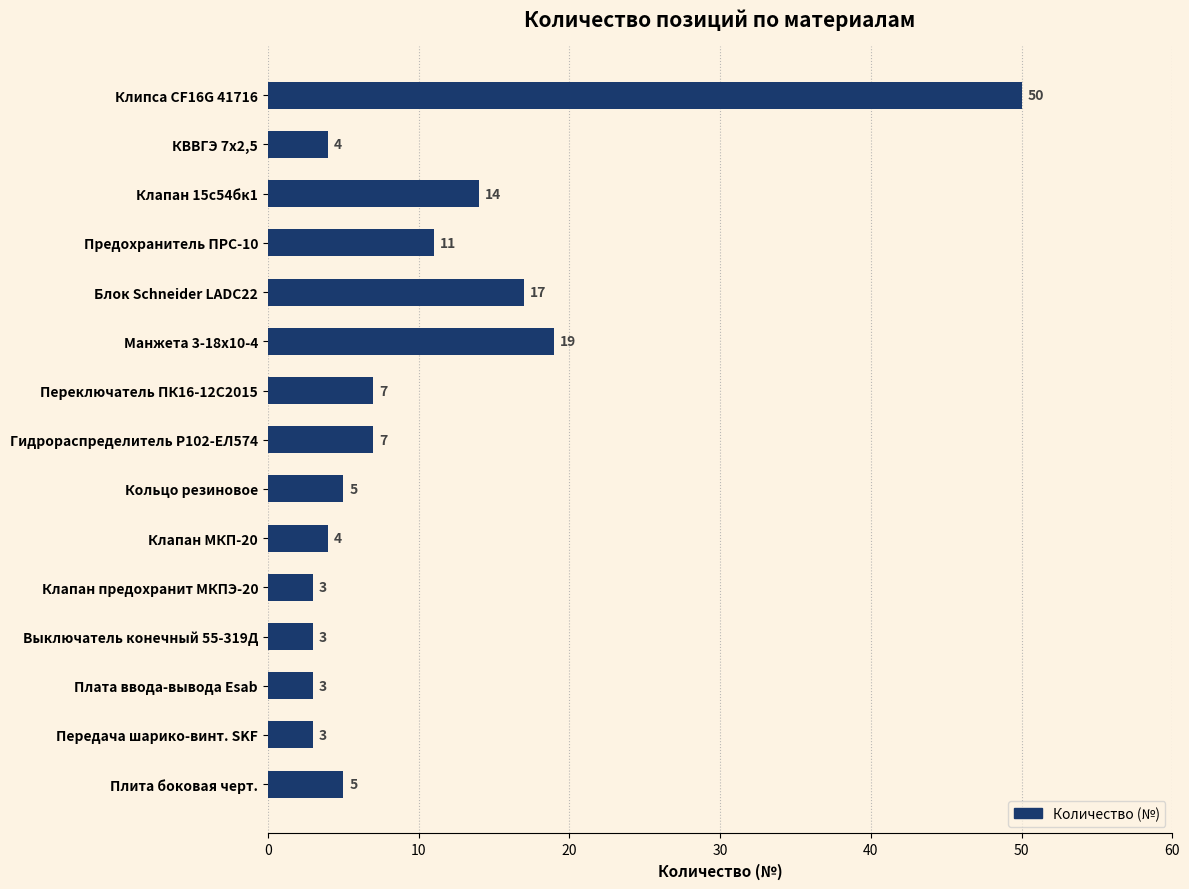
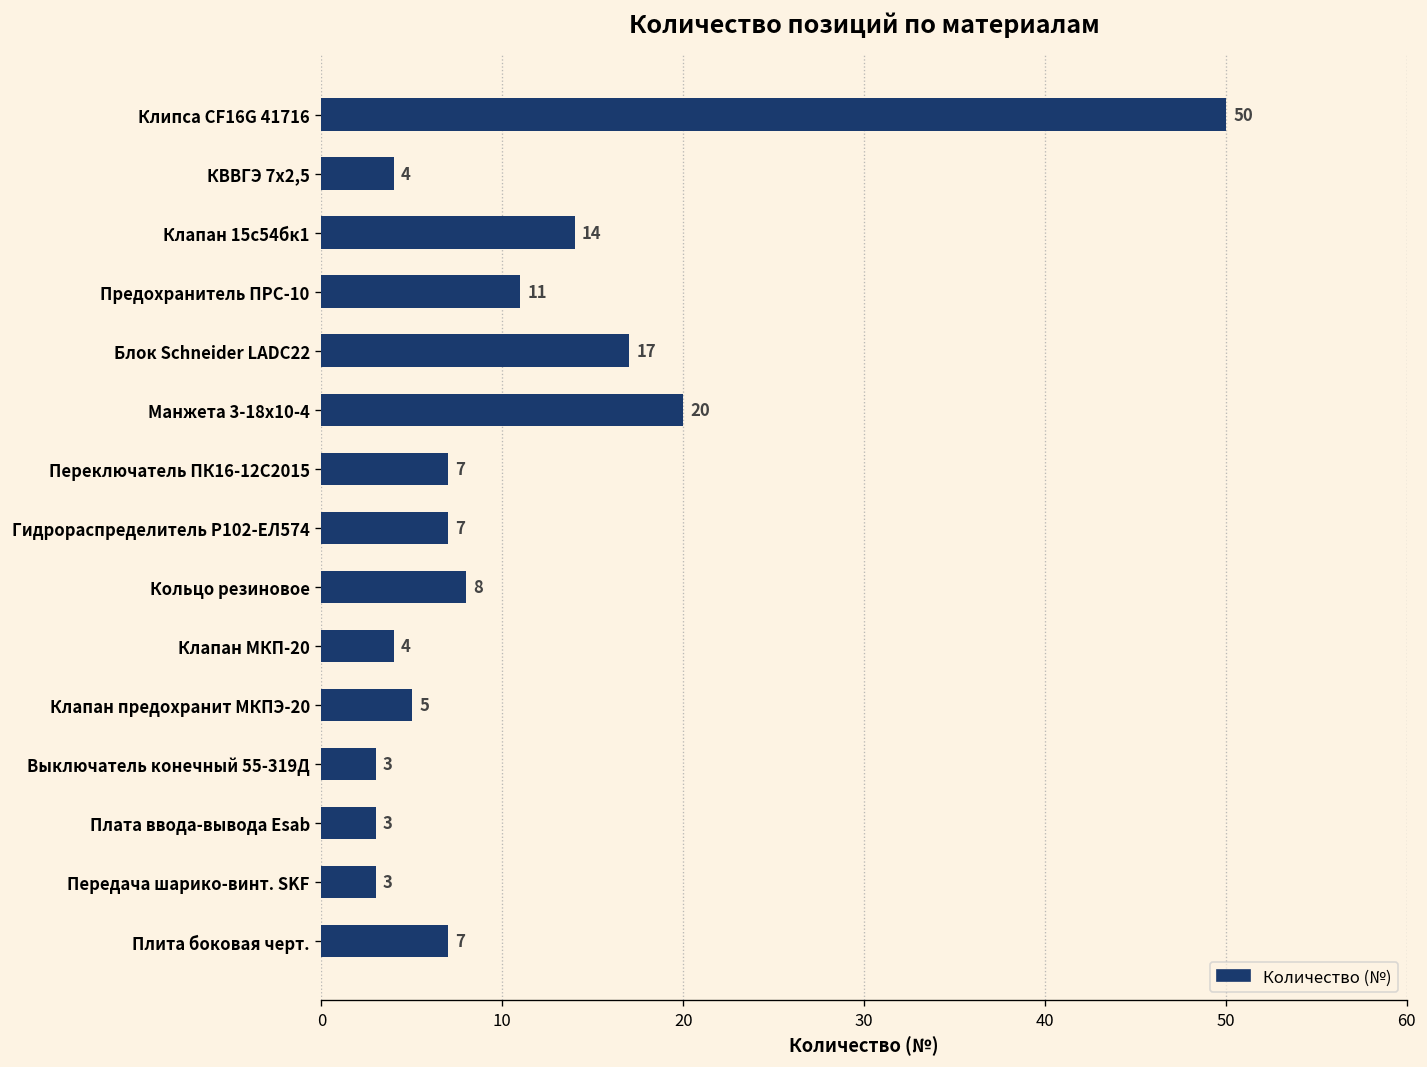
Манжета 3-18х10-4: 19 -> 20
Кольцо резиновое: 5 -> 8
Клапан предохранит МКПЭ-20: 3 -> 5
Плита боковая черт.: 5 -> 7
